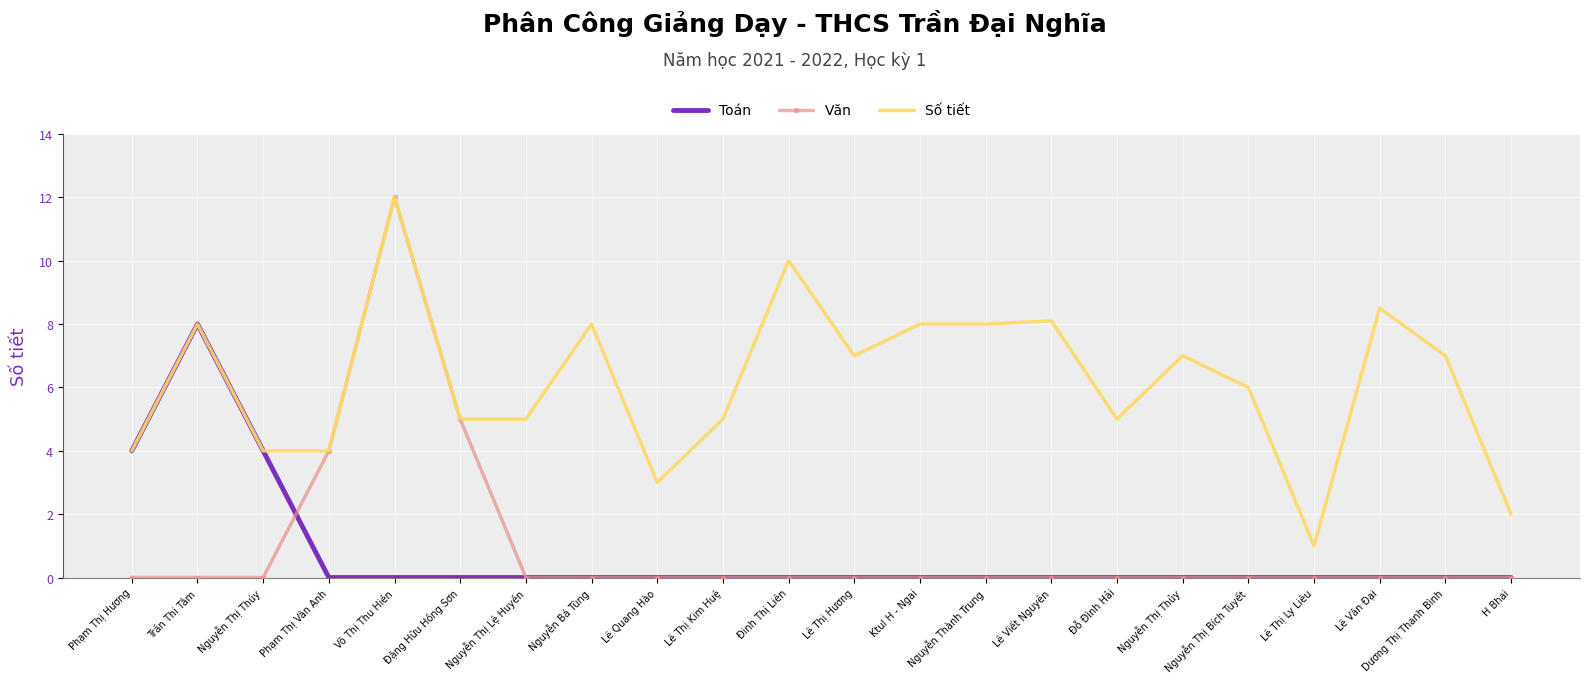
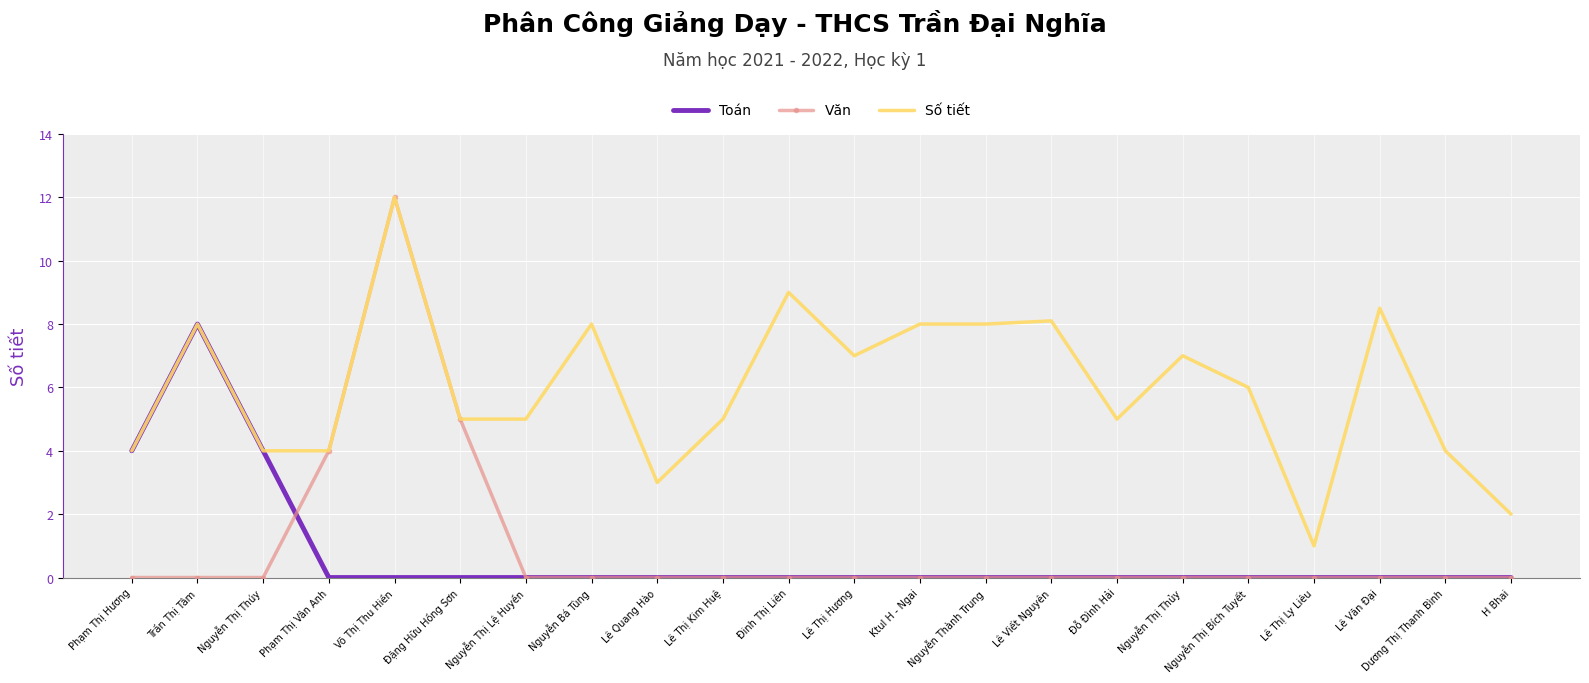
Số tiết, Đinh Thị Liên: 10 -> 9
Số tiết, Dương Thị Thanh Bình: 7 -> 4
